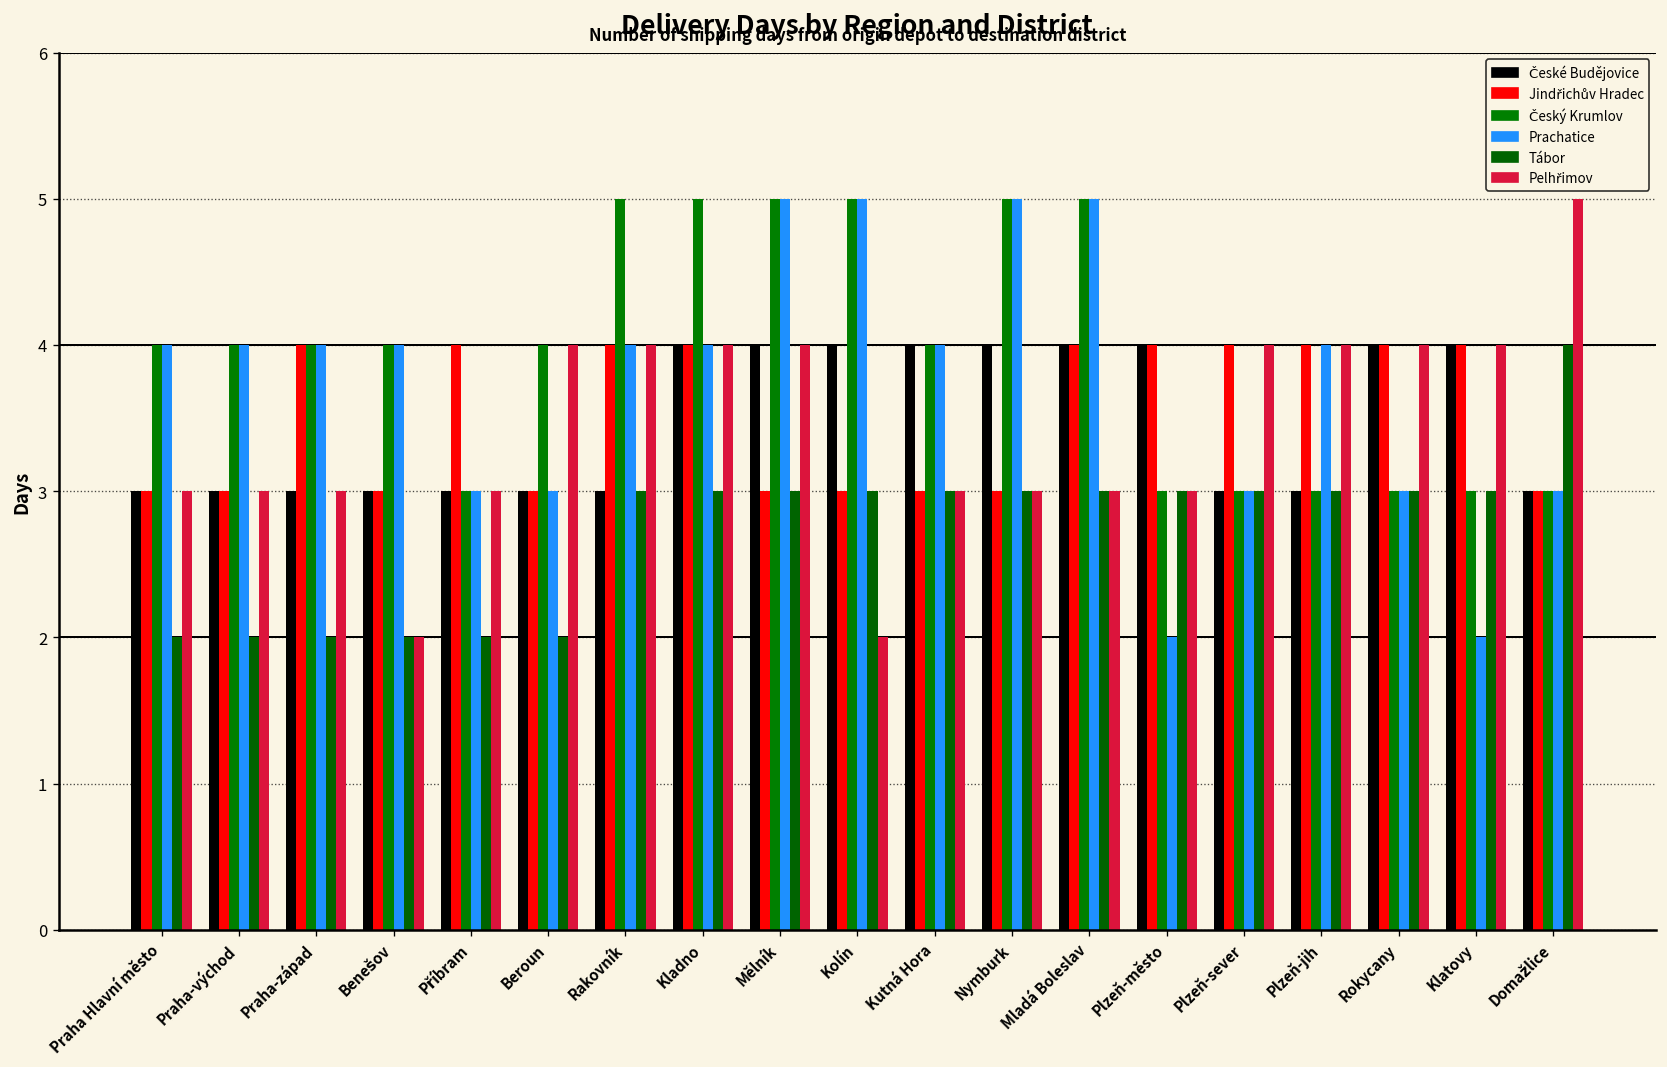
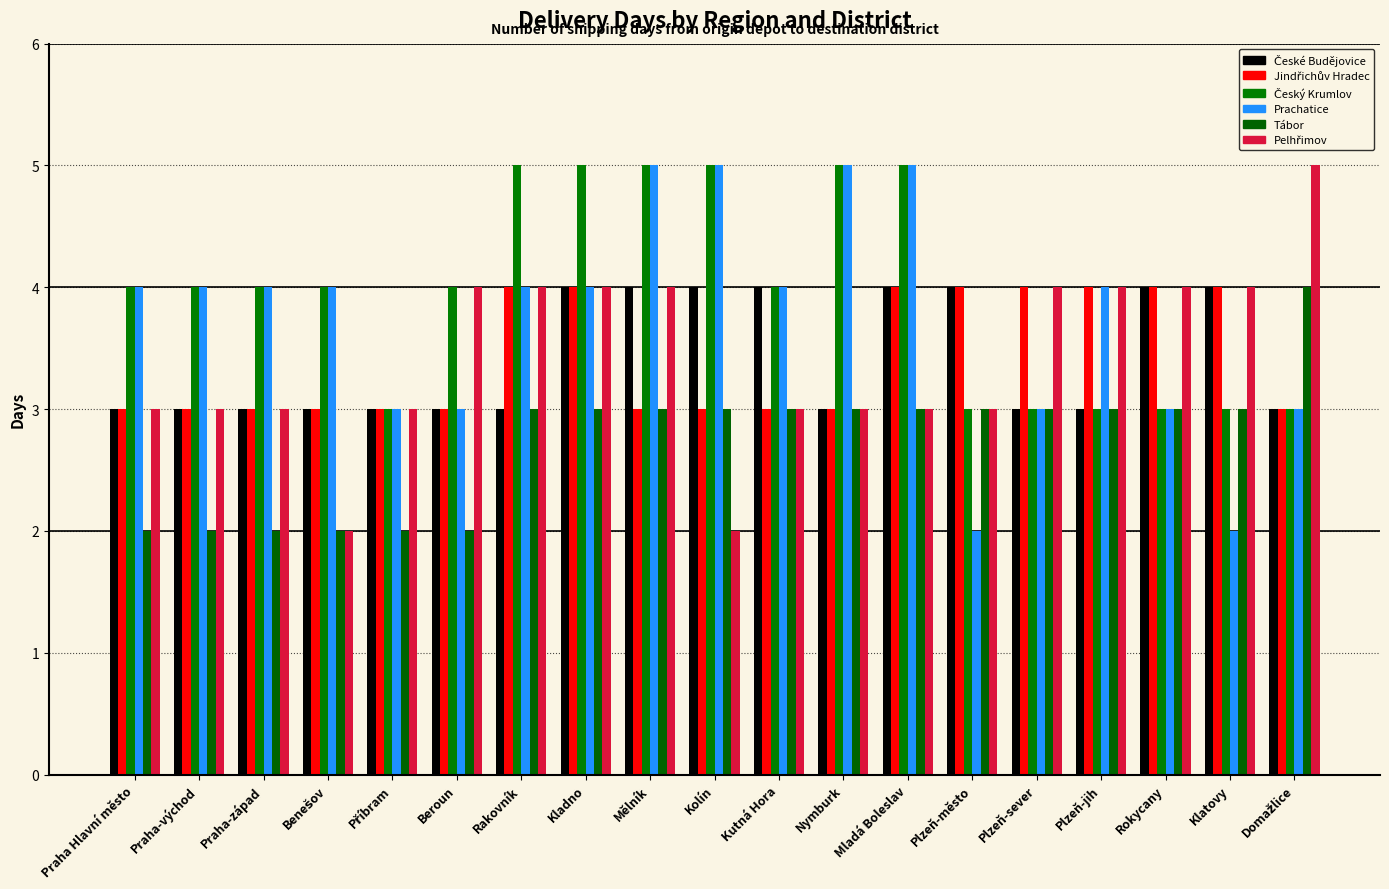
Jindřichův Hradec, Praha-západ: 4 -> 3
Jindřichův Hradec, Příbram: 4 -> 3
České Budějovice, Nymburk: 4 -> 3
